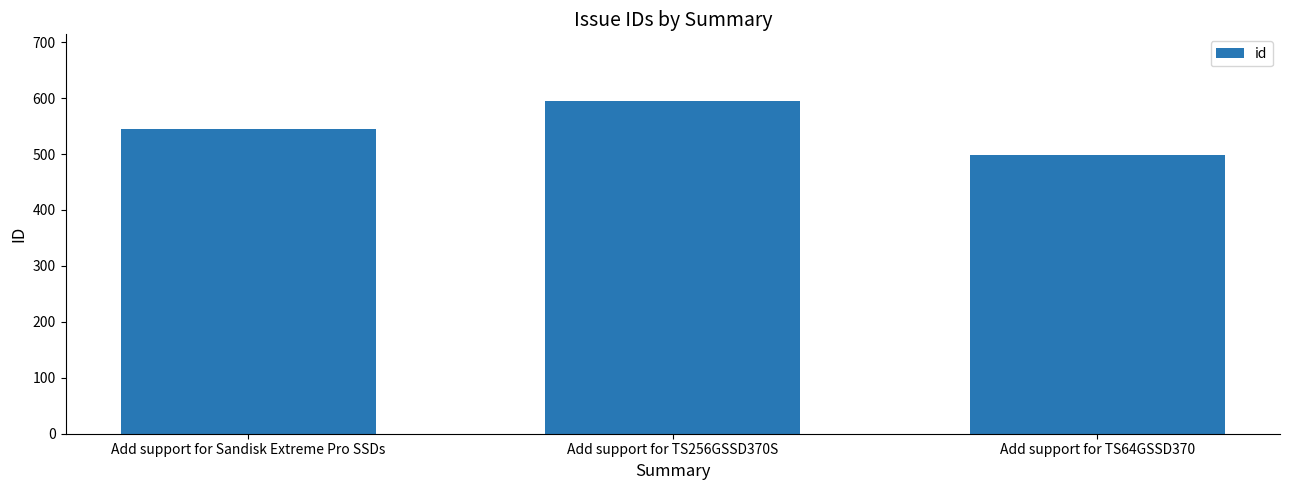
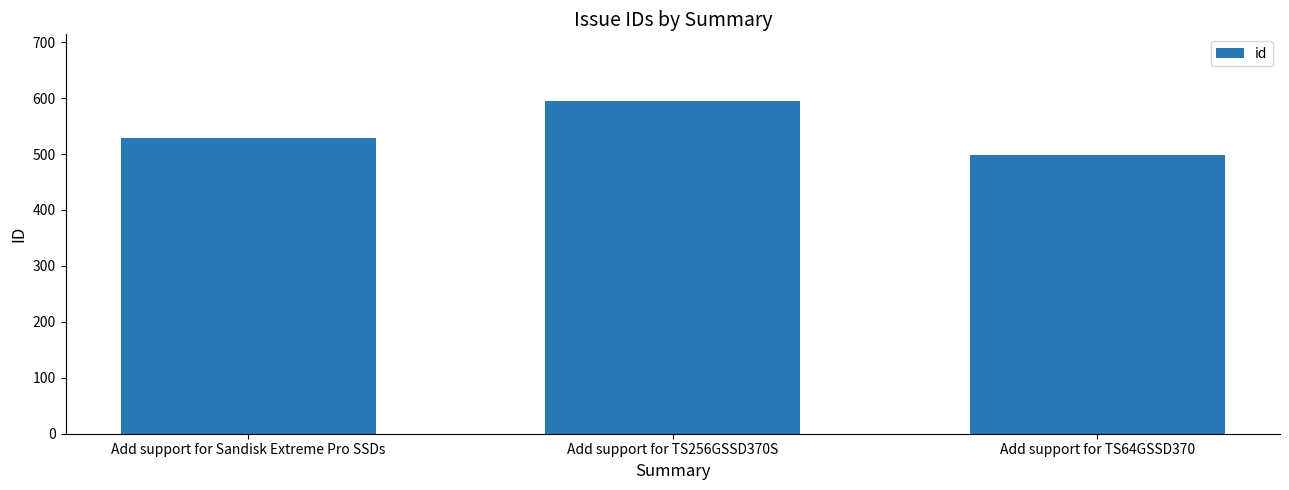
Add support for Sandisk Extreme Pro SSDs: 540 -> 530
